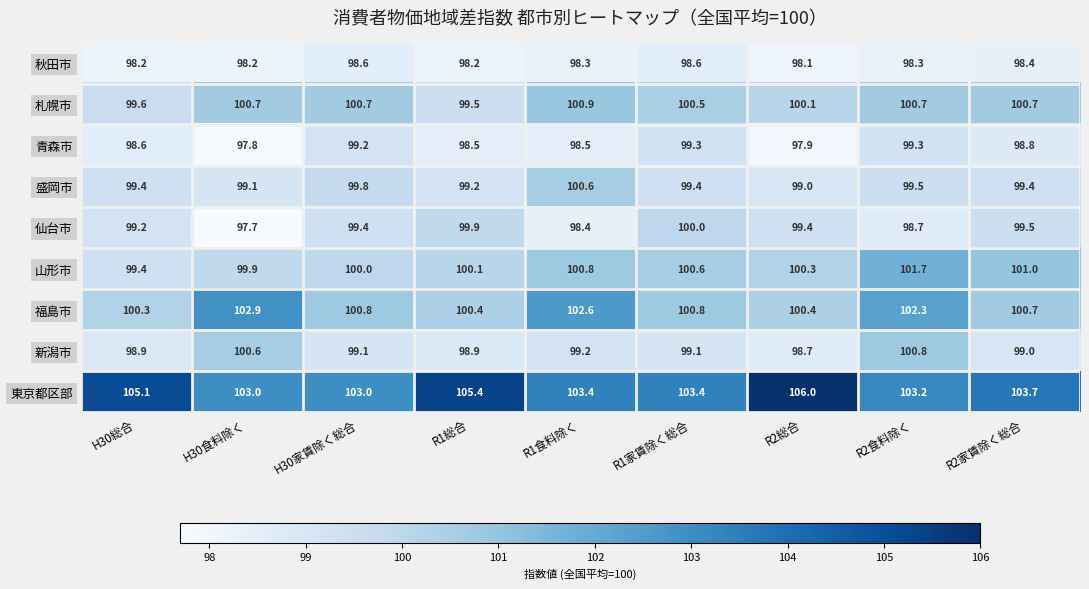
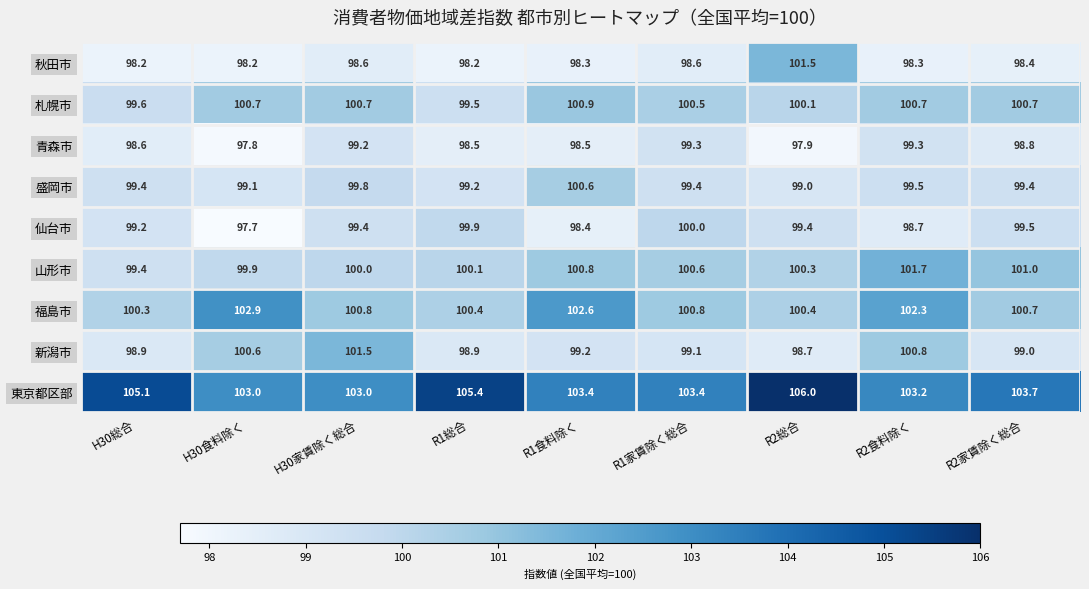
秋田市, R2総合: 98.1 -> 101.5
新潟市, H30家賃除く総合: 99.1 -> 101.5
